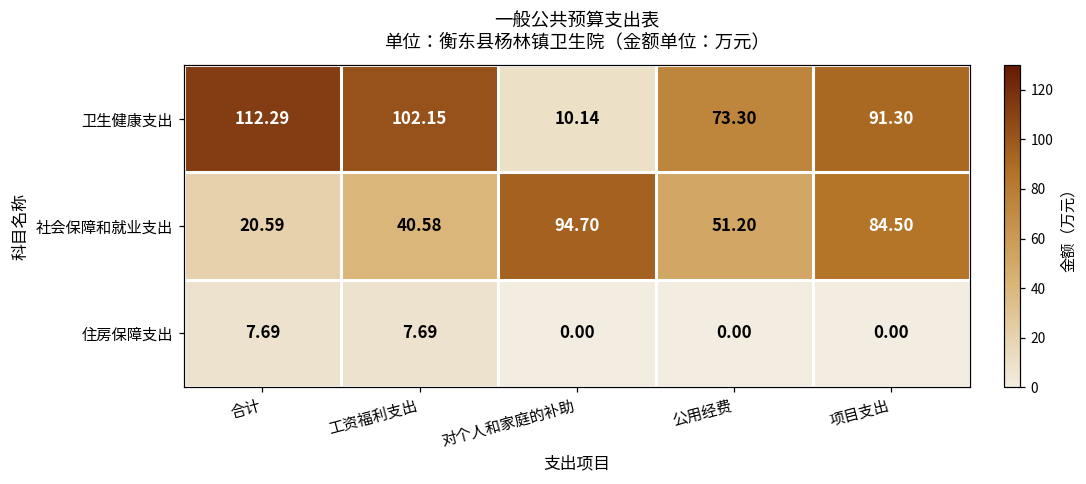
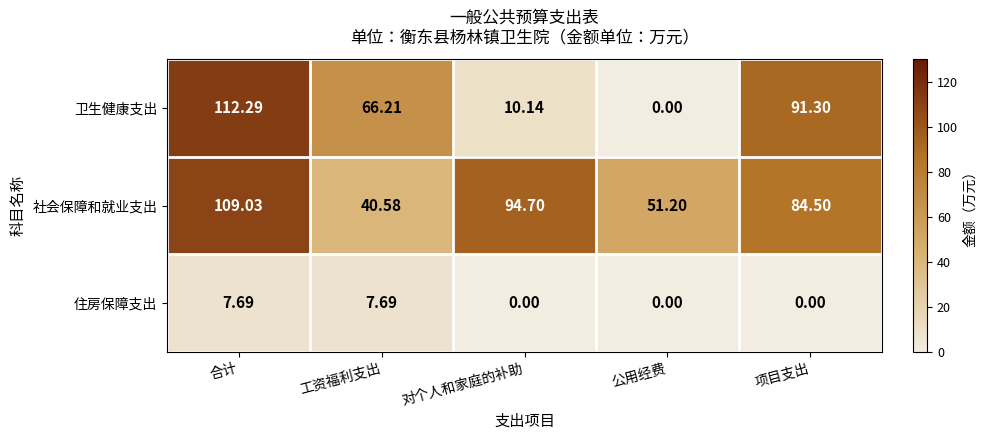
卫生健康支出, 工资福利支出: 102.15 -> 66.21
卫生健康支出, 公用经费: 73.30 -> 0.00
社会保障和就业支出, 合计: 20.59 -> 109.03
